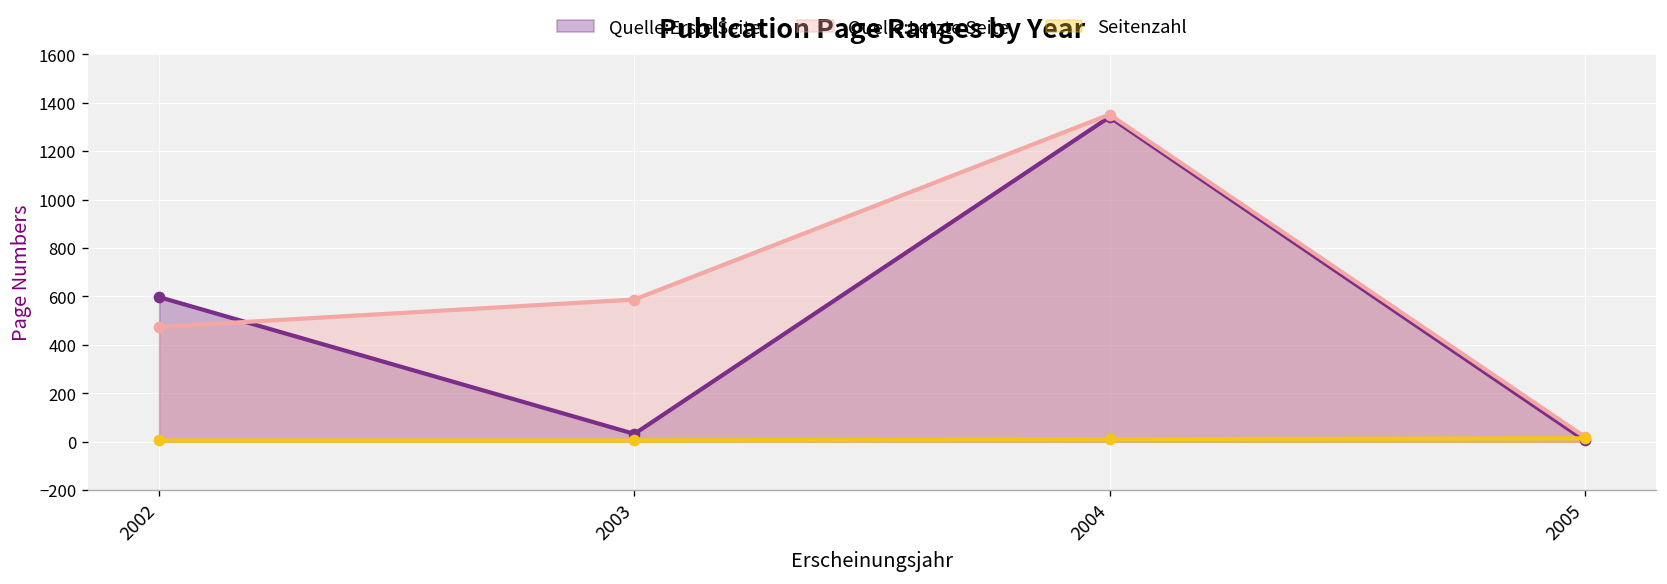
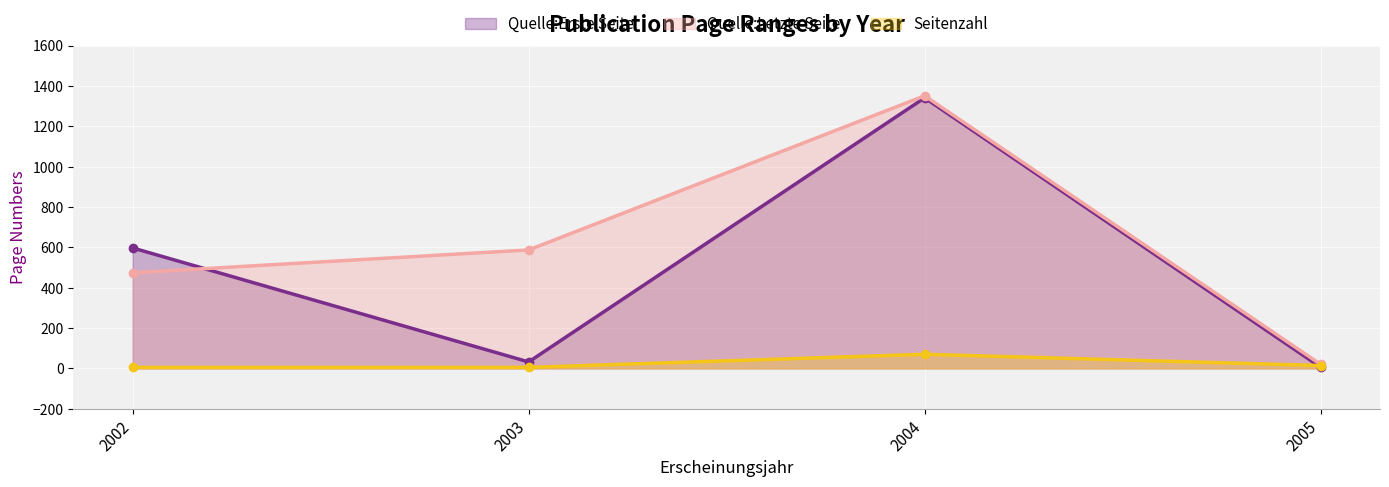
Seitenzahl, 2004: 10 -> 70
